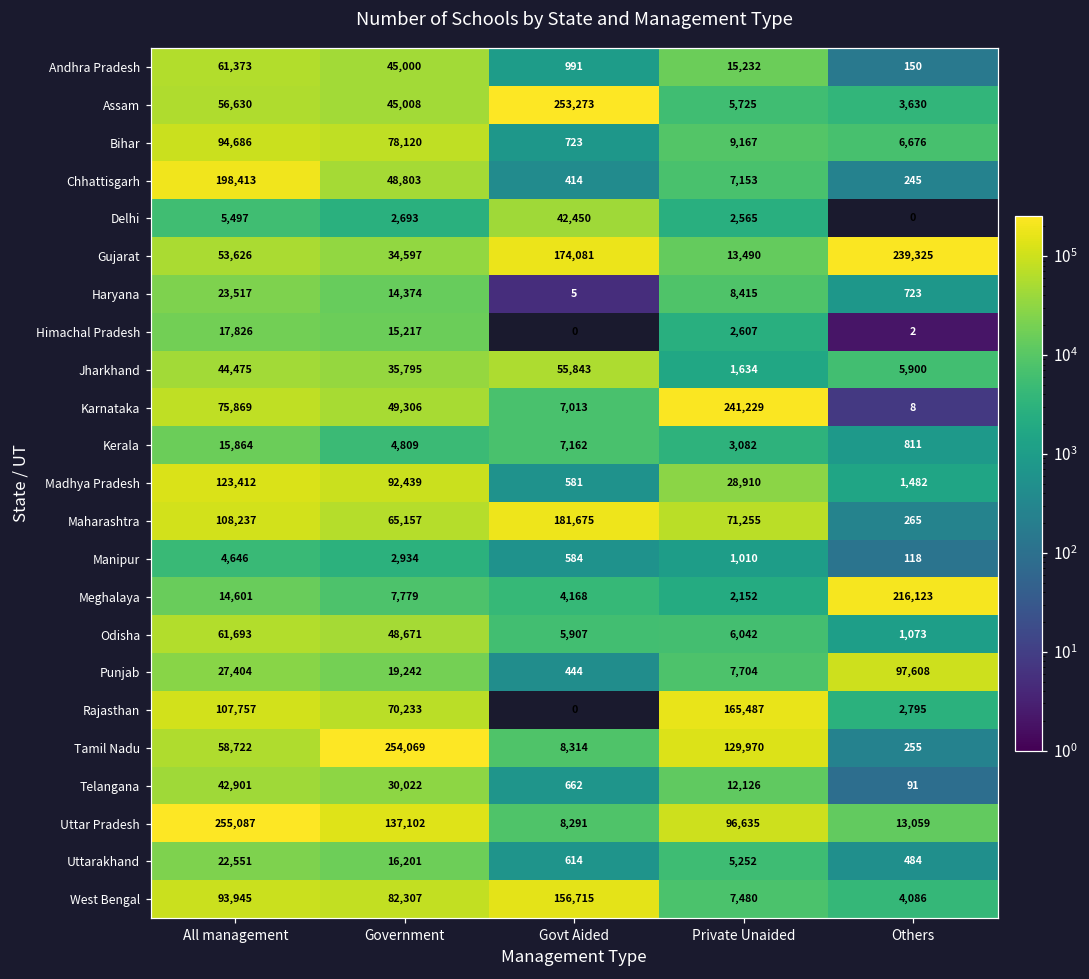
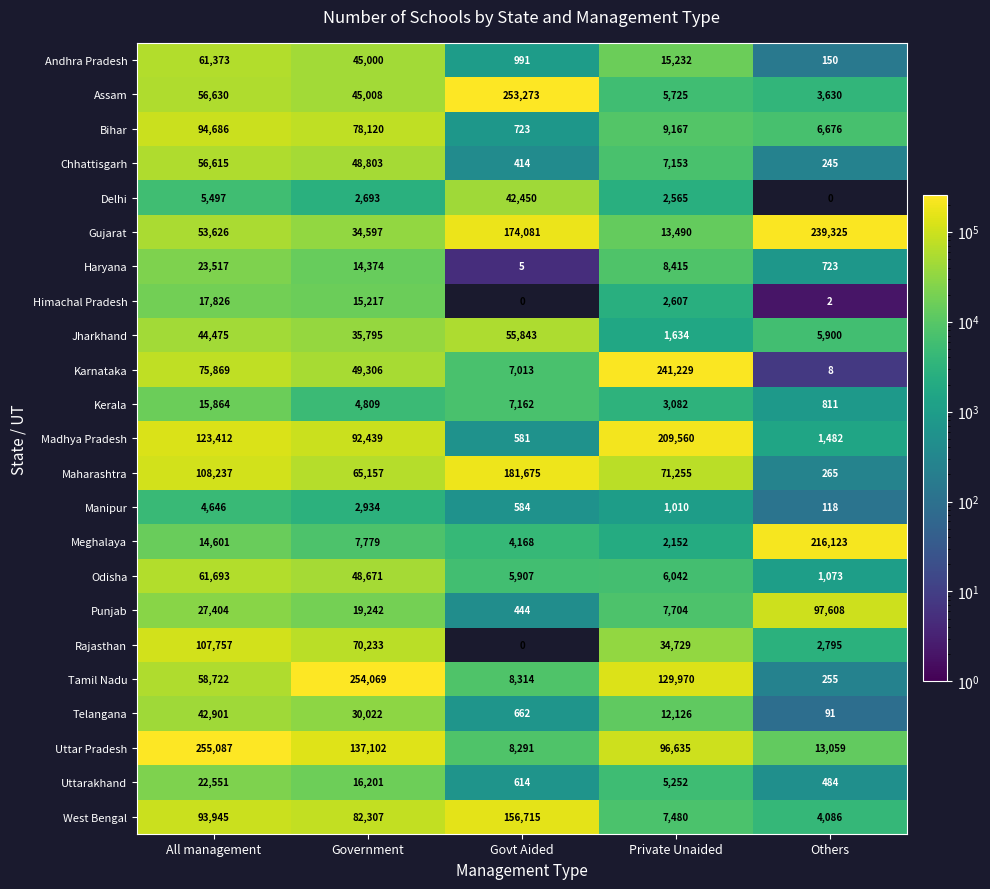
Chhattisgarh, All management: 198,413 -> 56,615
Madhya Pradesh, Private Unaided: 28,910 -> 209,560
Rajasthan, Private Unaided: 165,487 -> 34,729
